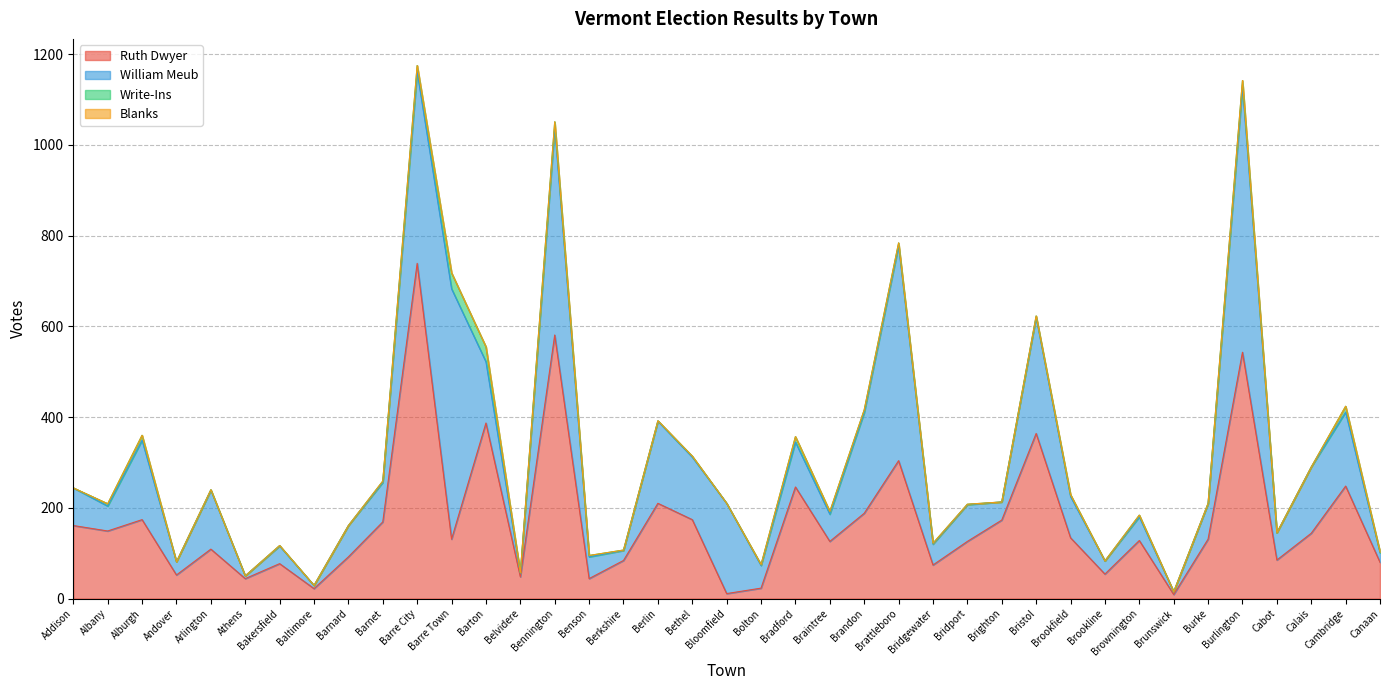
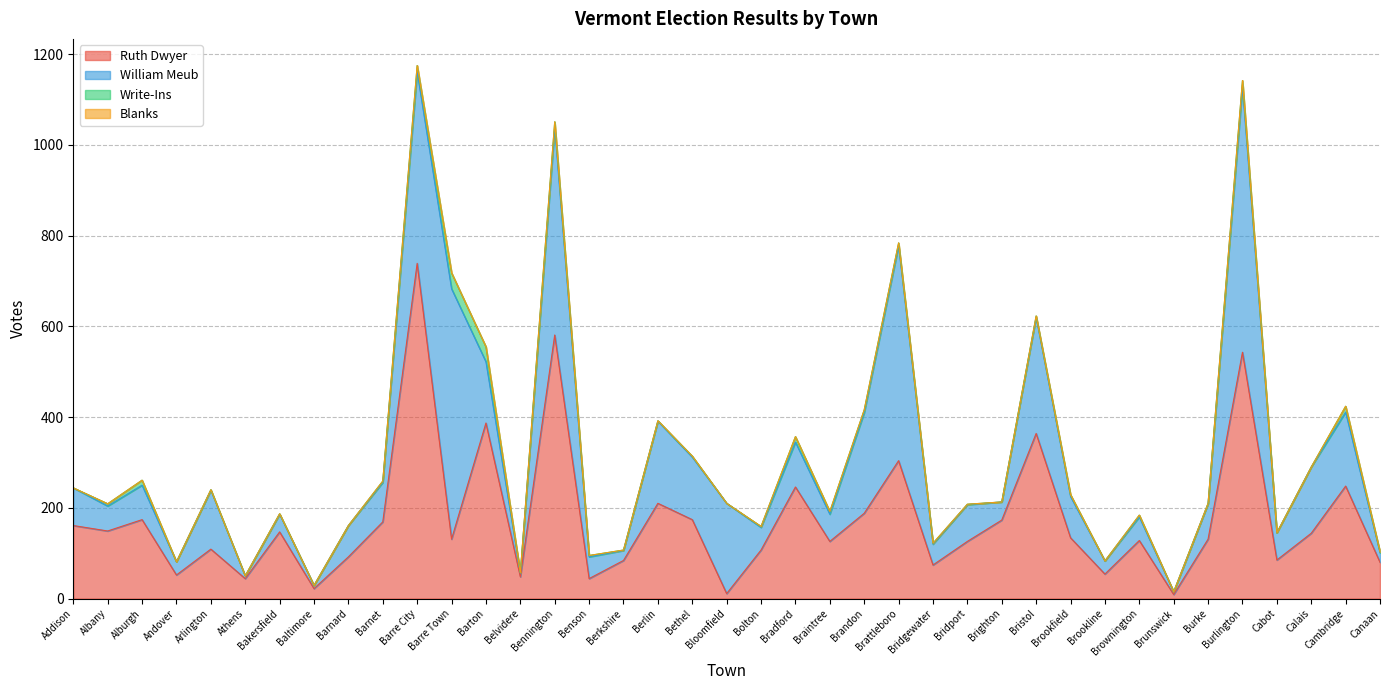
William Meub, Alburgh: 180 -> 80
Ruth Dwyer, Bakersfield: 80 -> 150
Ruth Dwyer, Bolton: 20 -> 110
